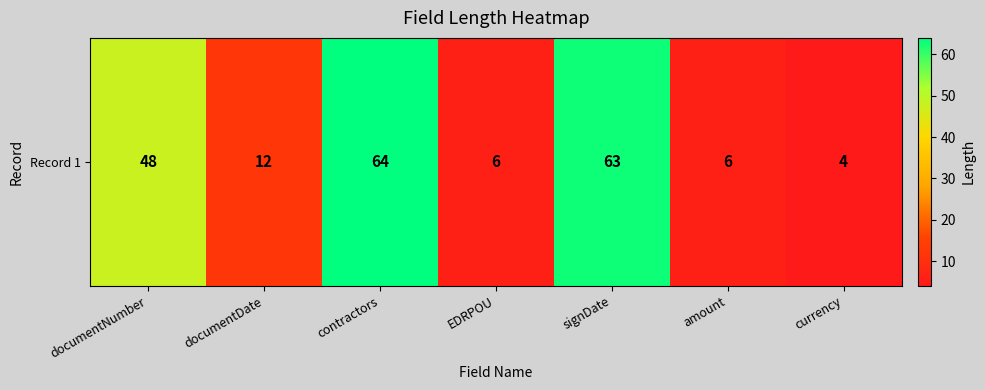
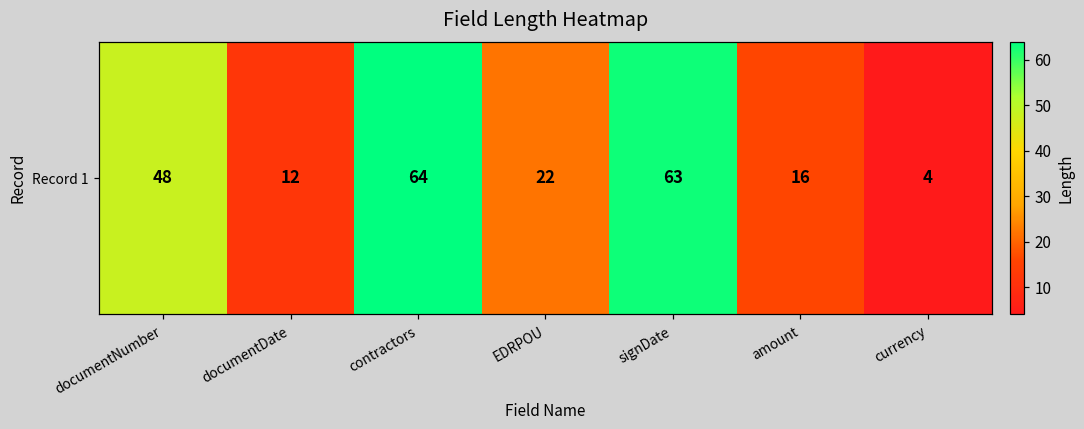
Record 1, EDRPOU: 6 -> 22
Record 1, amount: 6 -> 16
